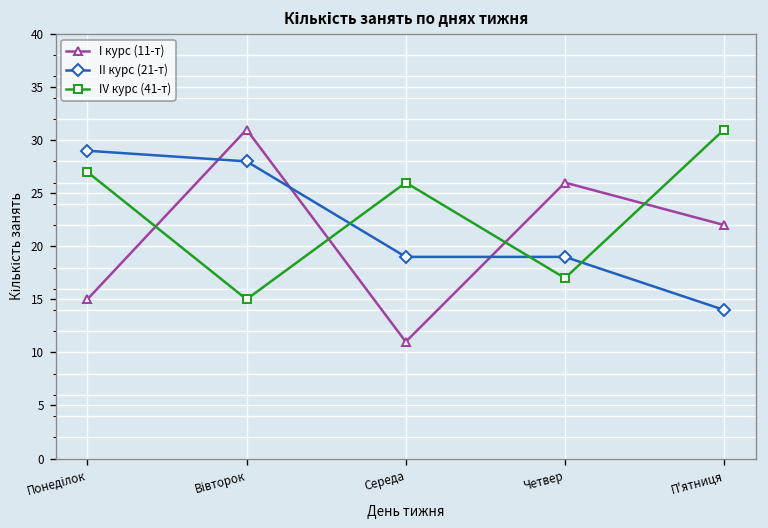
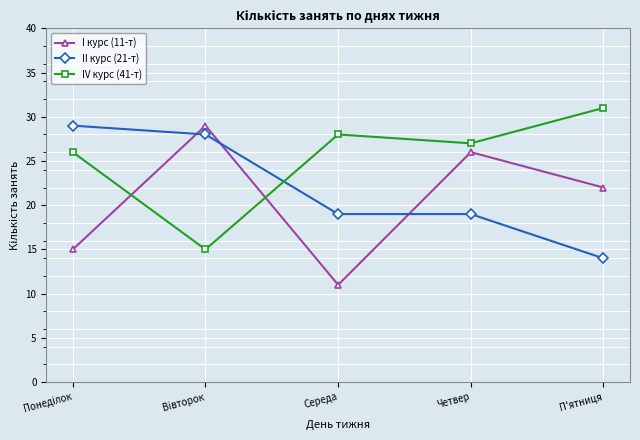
IV курс (41-т), Понеділок: 27 -> 26
I курс (11-т), Вівторок: 31 -> 29
IV курс (41-т), Середа: 26 -> 28
IV курс (41-т), Четвер: 17 -> 27
